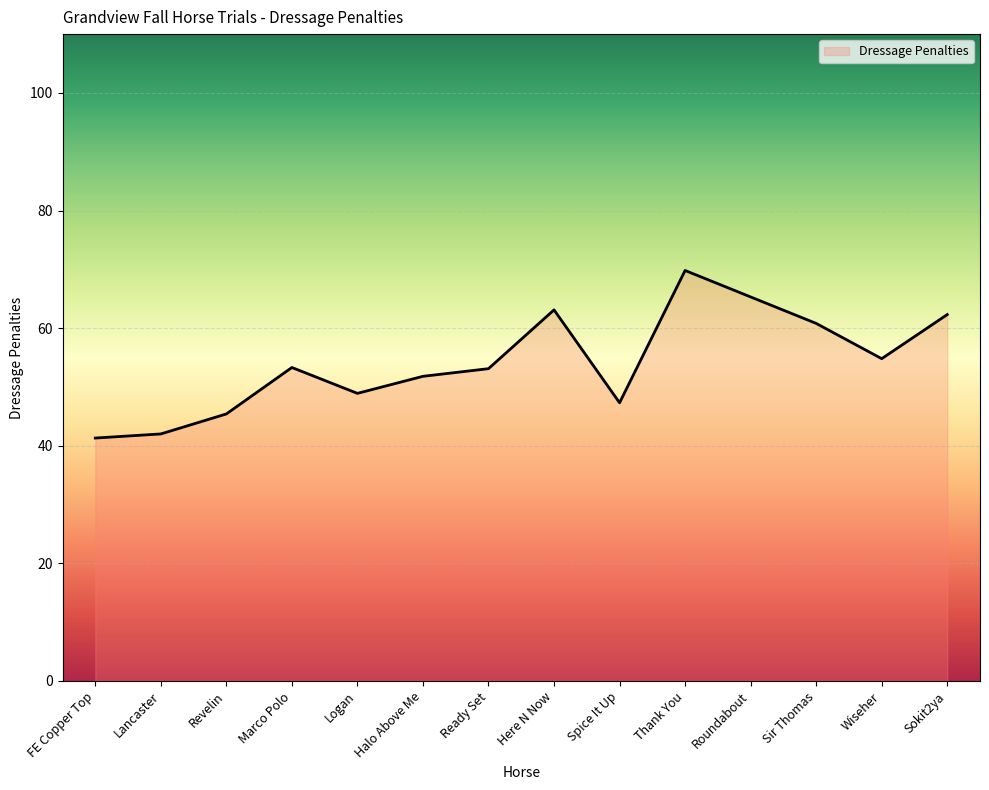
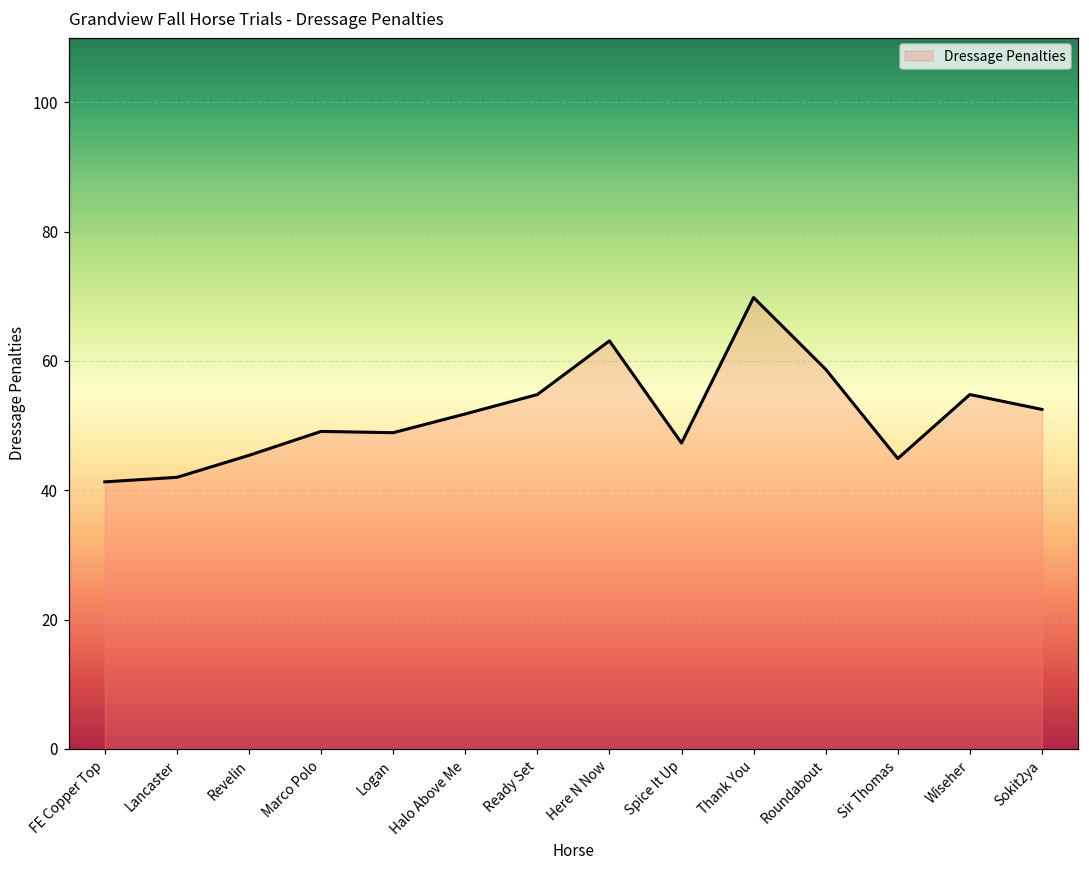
Marco Polo: 53 -> 49
Ready Set: 53 -> 55
Roundabout: 65 -> 59
Sir Thomas: 61 -> 45
Sokit2ya: 62 -> 53
